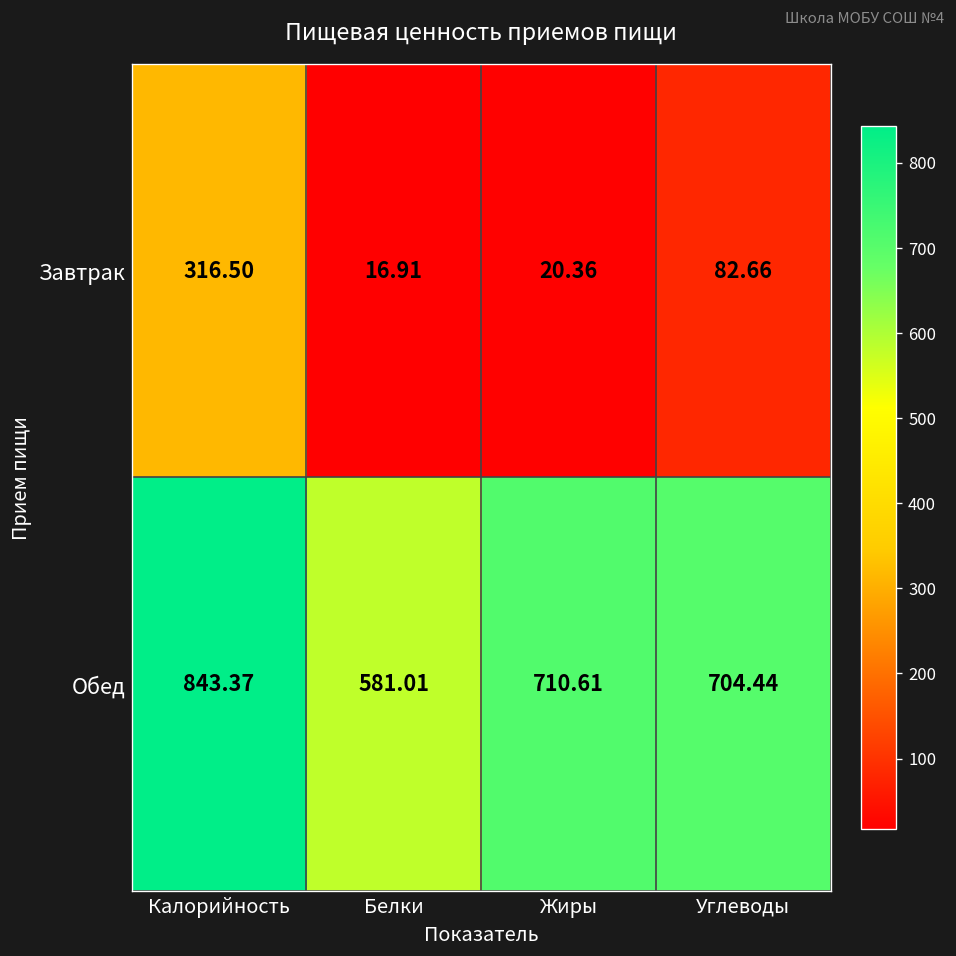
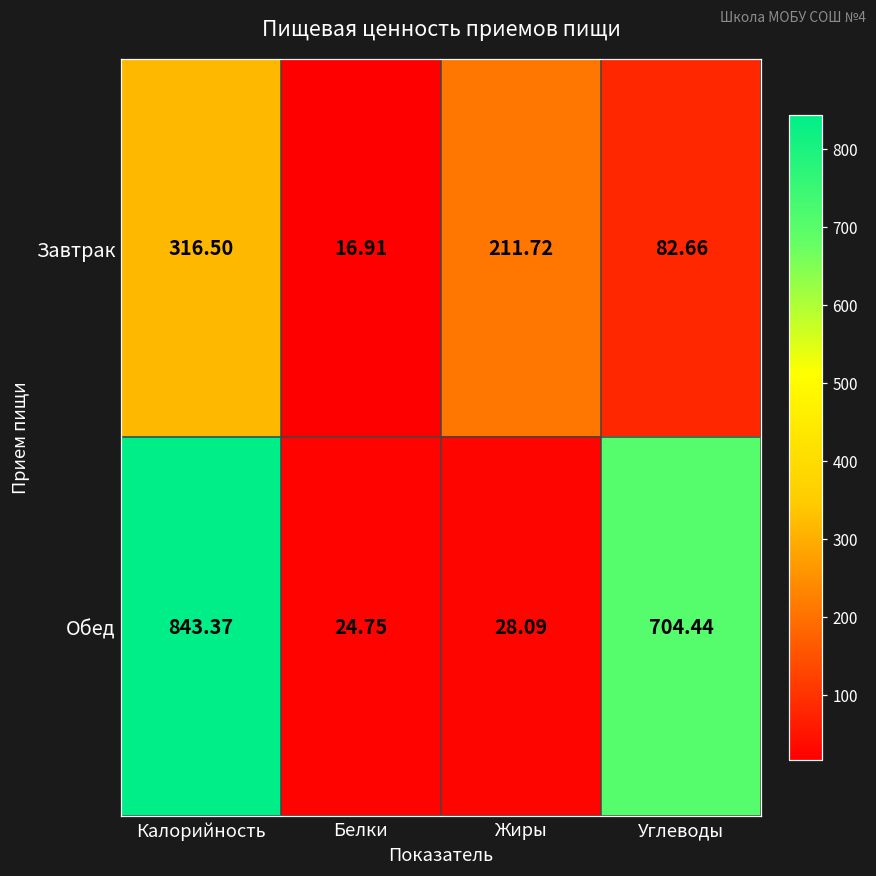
Завтрак, Жиры: 20.36 -> 211.72
Обед, Белки: 581.01 -> 24.75
Обед, Жиры: 710.61 -> 28.09
